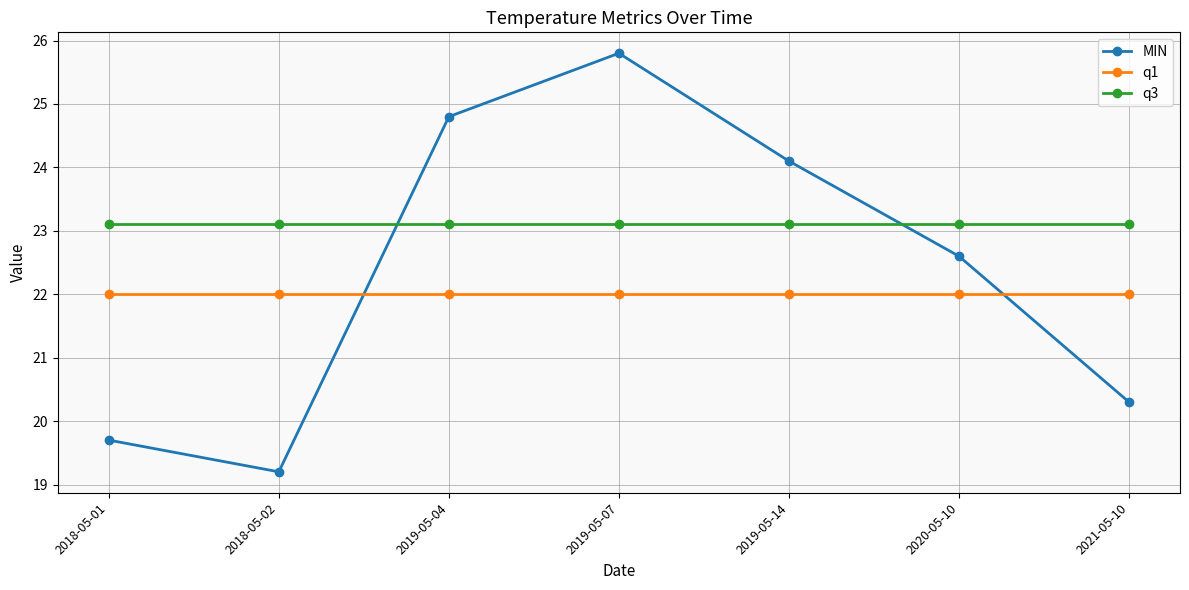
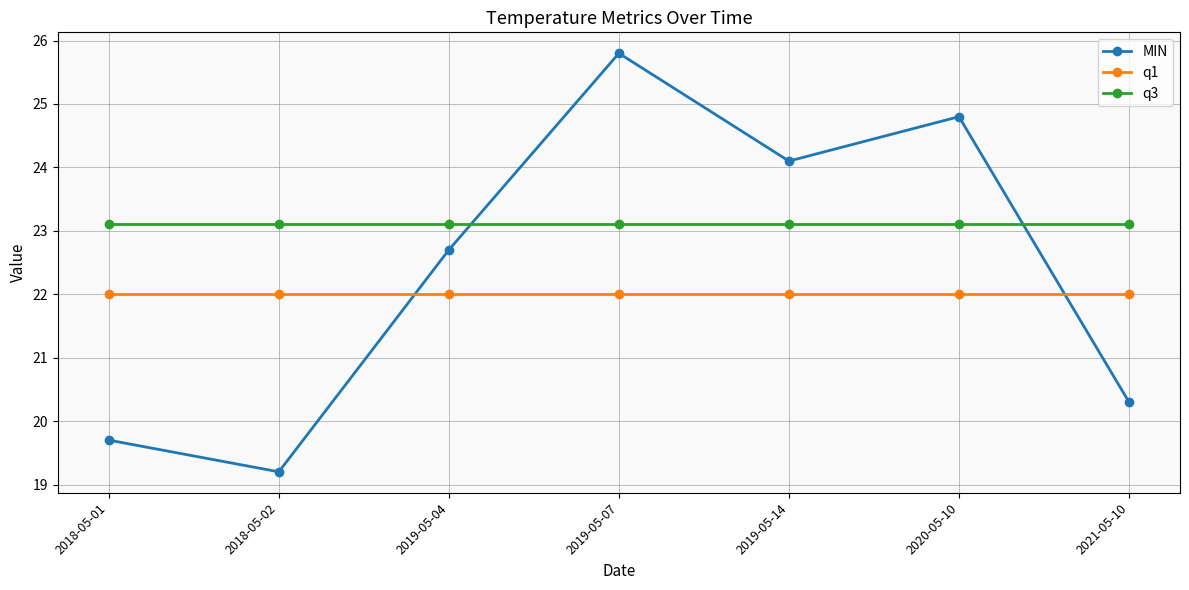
MIN, 2019-05-04: 24.8 -> 22.7
MIN, 2020-05-10: 22.6 -> 24.8
